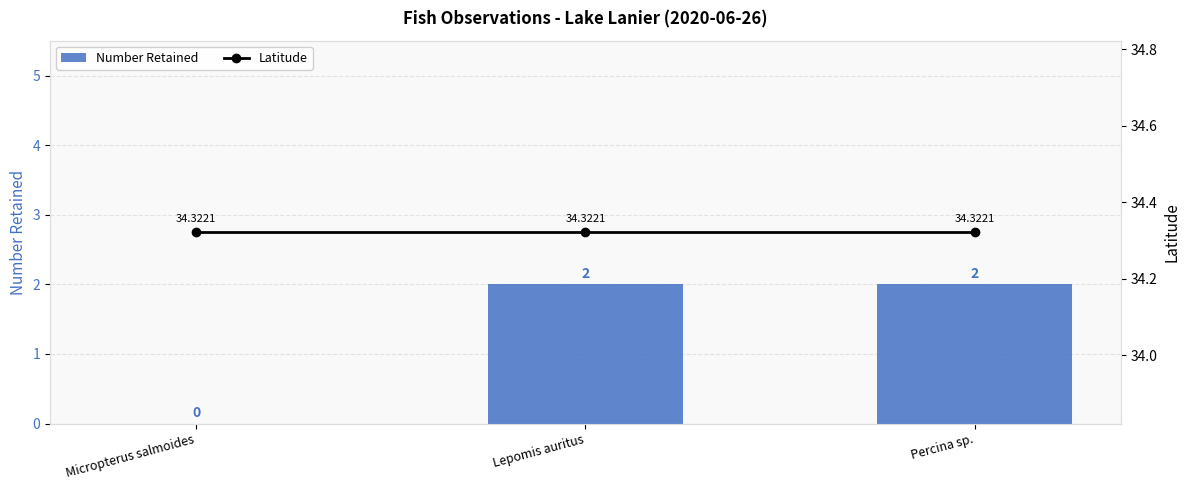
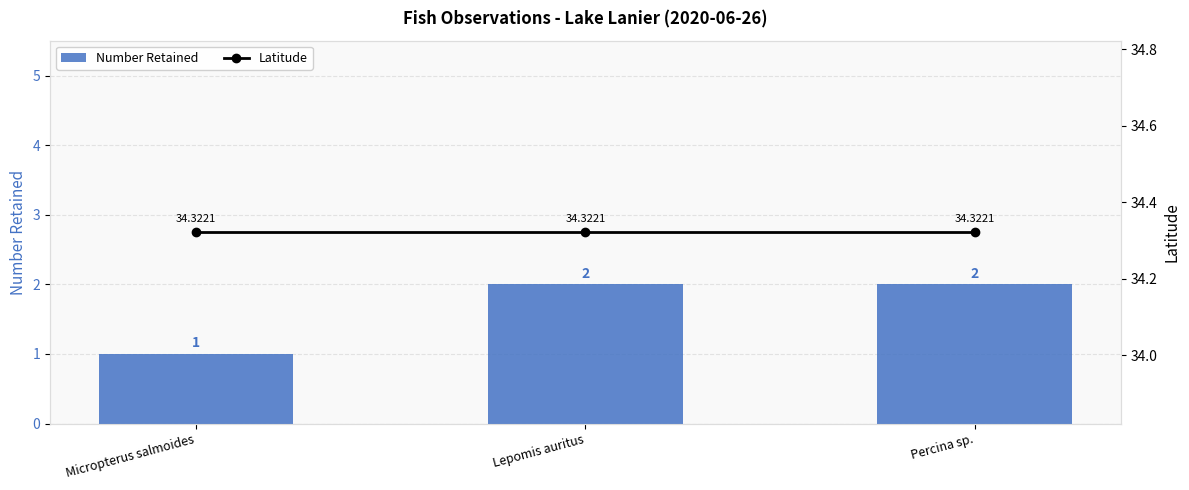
Number Retained, Micropterus salmoides: 0 -> 1
